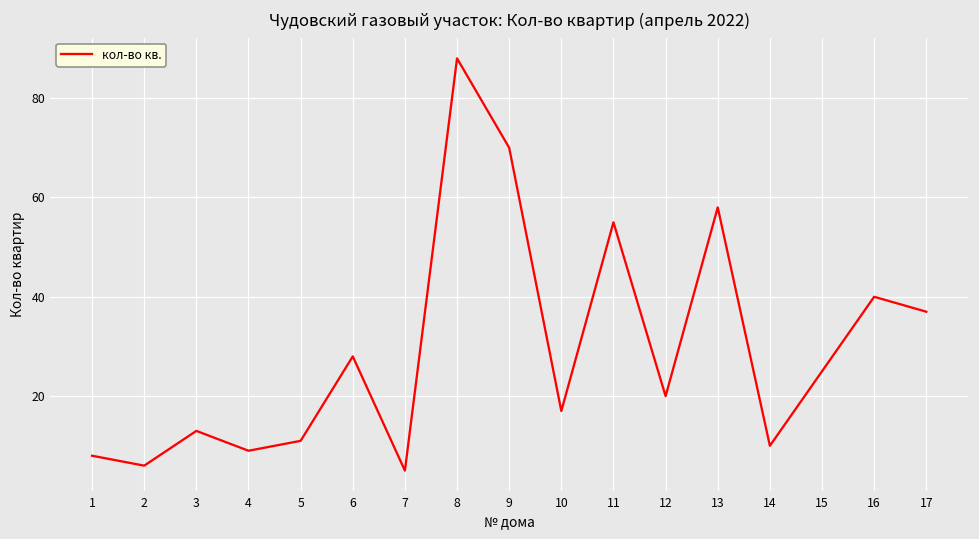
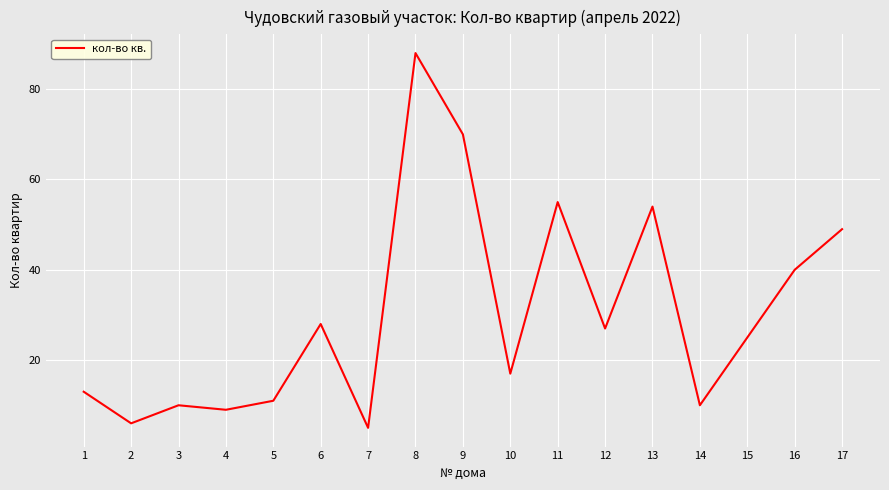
1: 8 -> 13
3: 13 -> 10
12: 20 -> 27
13: 58 -> 54
17: 37 -> 49
